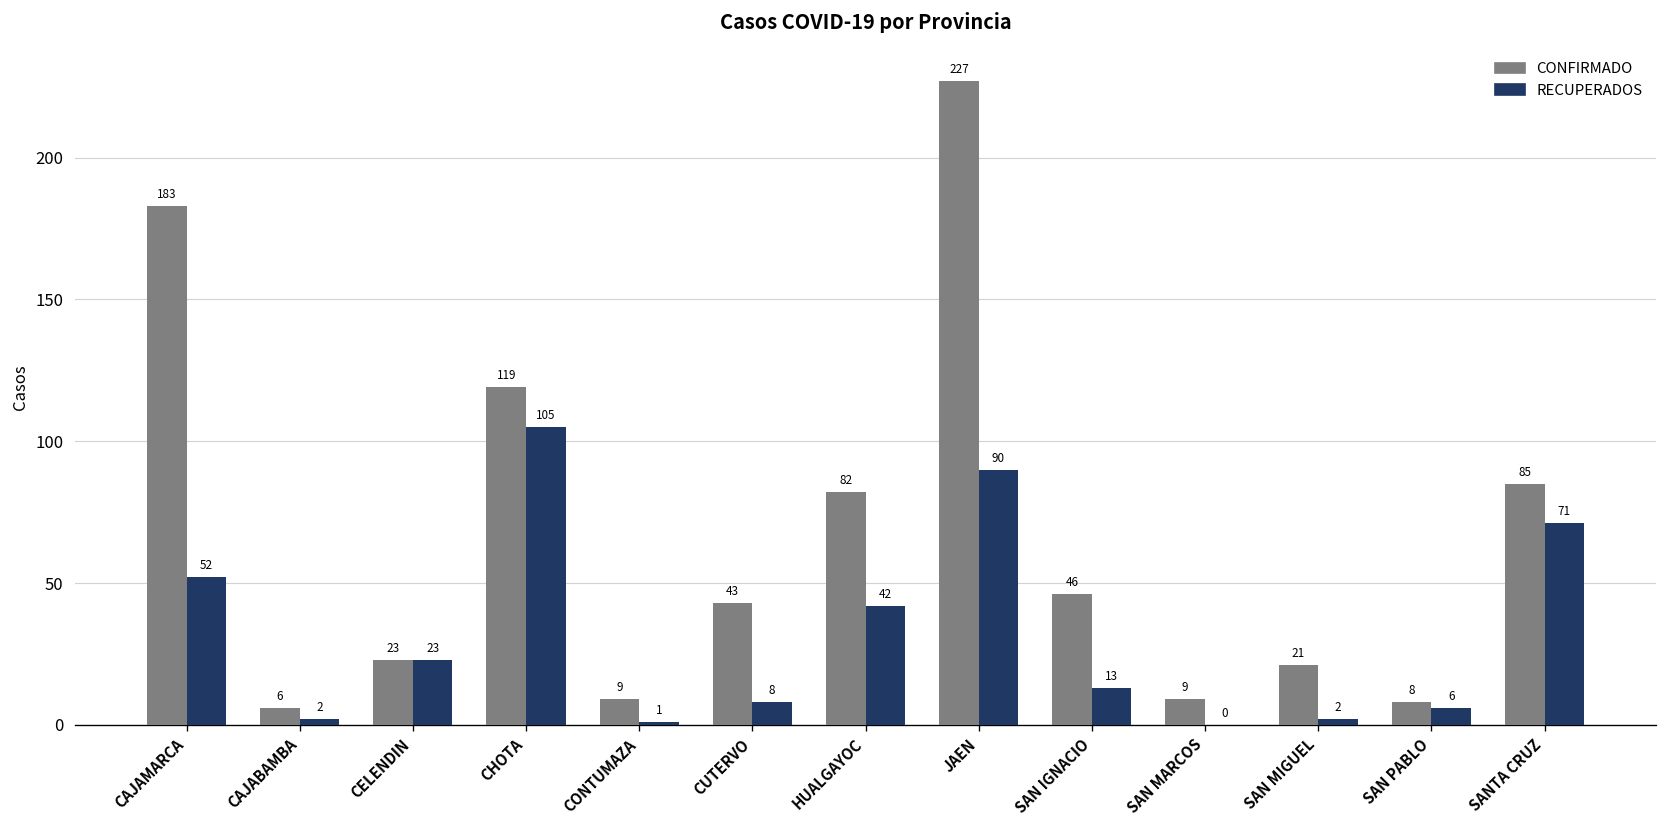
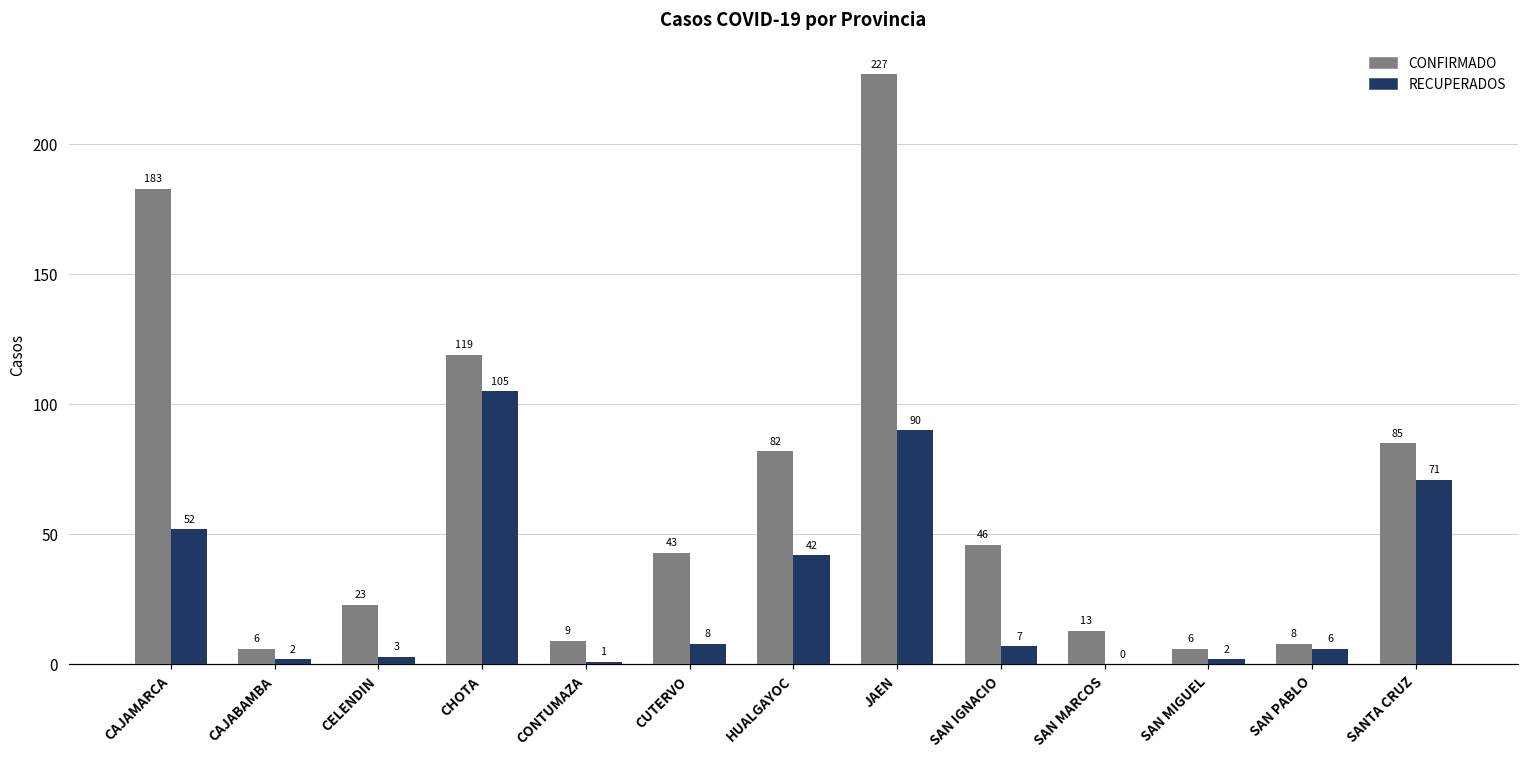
RECUPERADOS, CELENDIN: 23 -> 3
RECUPERADOS, SAN IGNACIO: 13 -> 7
CONFIRMADO, SAN MARCOS: 9 -> 13
CONFIRMADO, SAN MIGUEL: 21 -> 6
